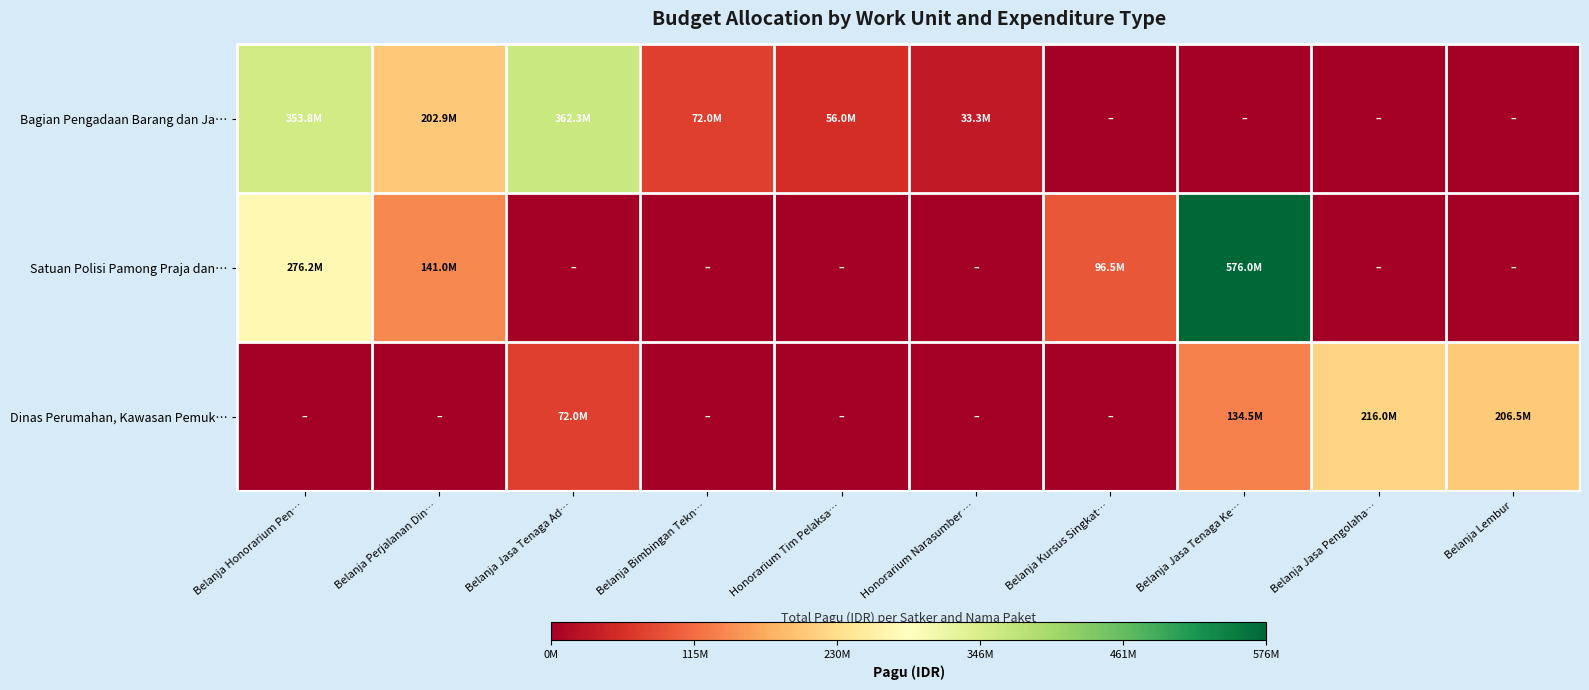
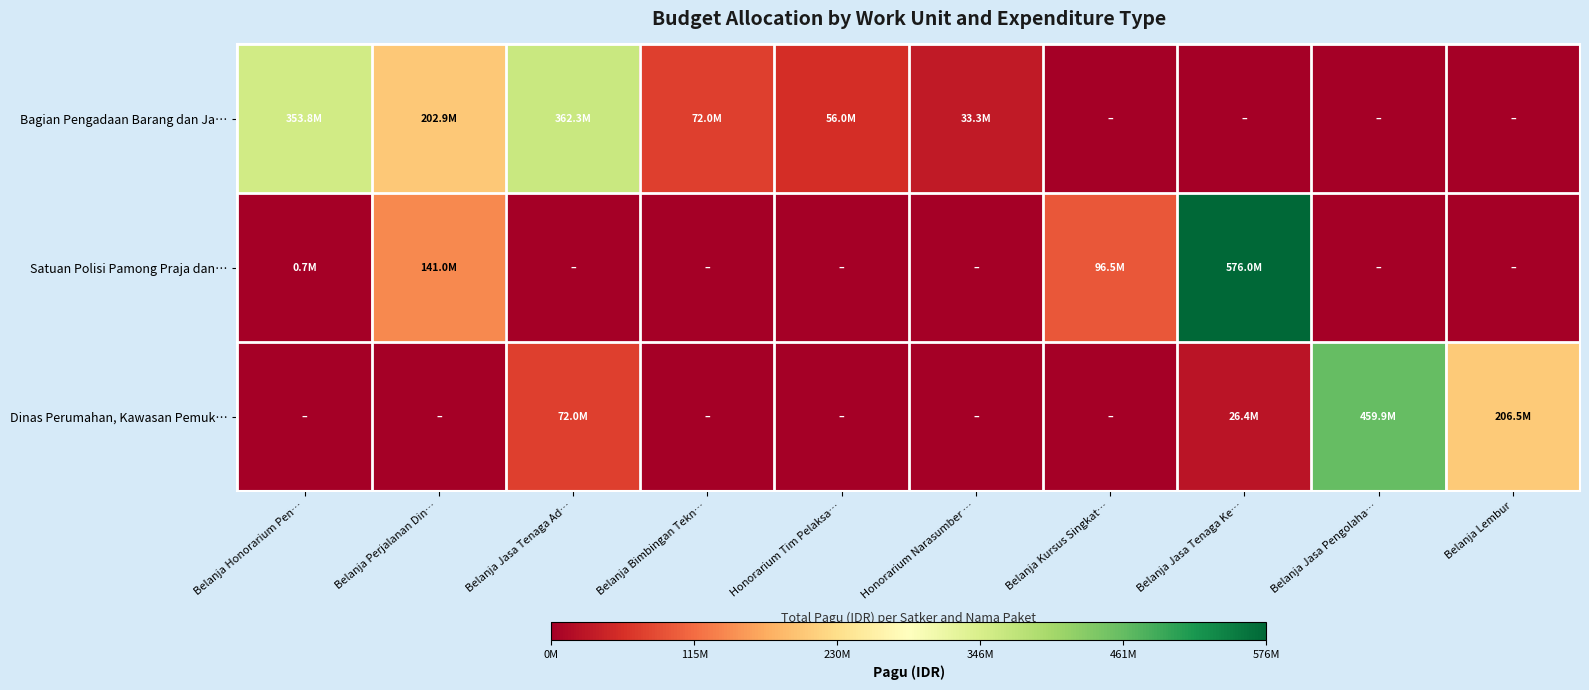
Satuan Polisi Pamong Praja dan…, Belanja Honorarium Pen…: 276.2M -> 0.7M
Dinas Perumahan, Kawasan Pemuk…, Belanja Jasa Tenaga Ke…: 134.5M -> 26.4M
Dinas Perumahan, Kawasan Pemuk…, Belanja Jasa Pengolaha…: 216.0M -> 459.9M
